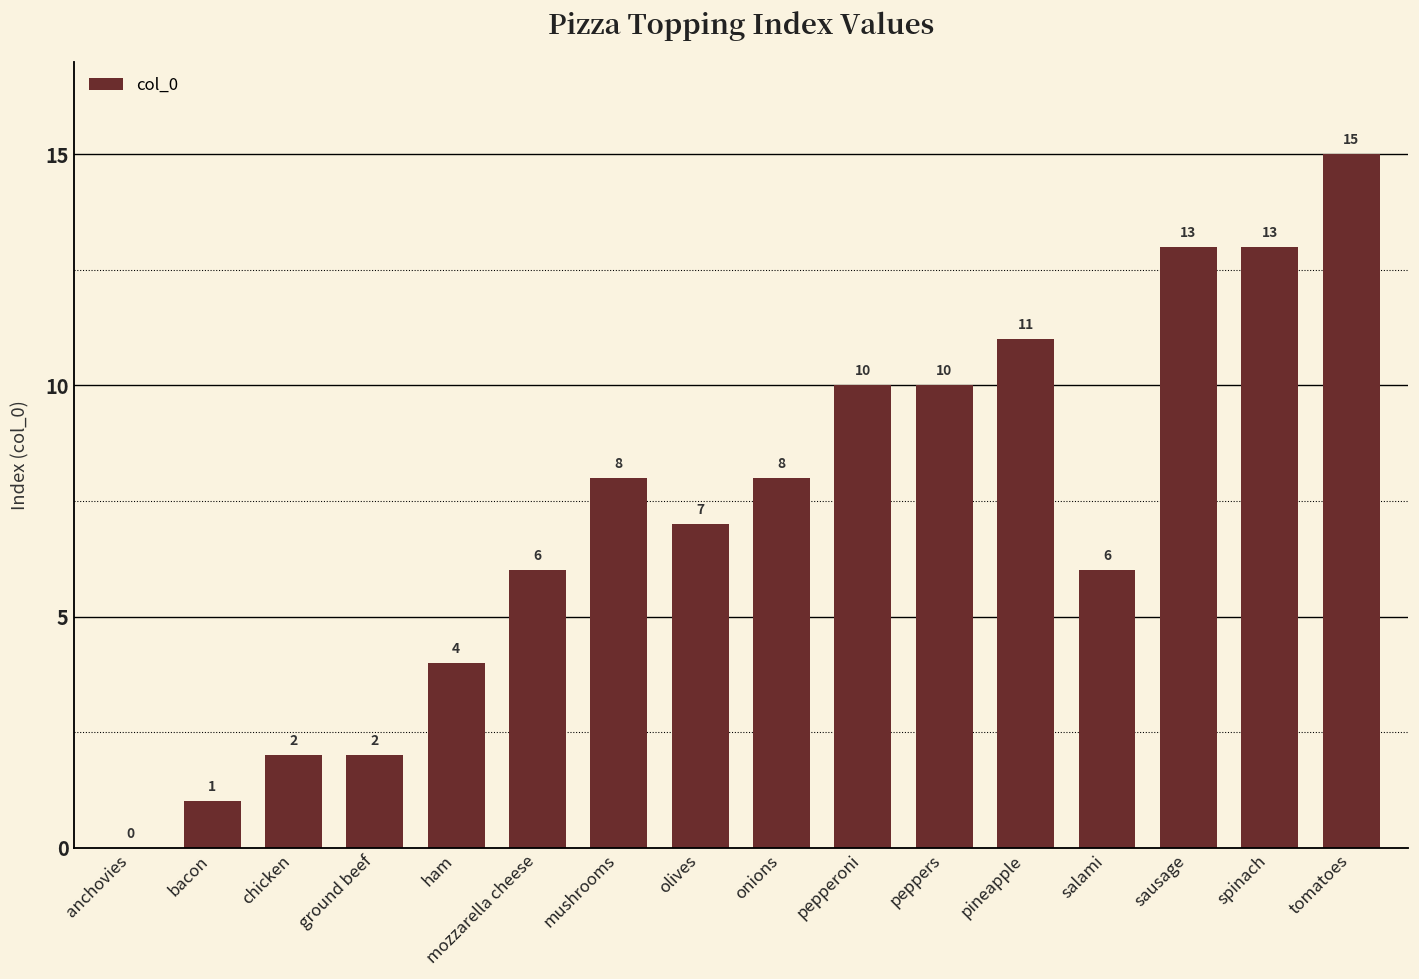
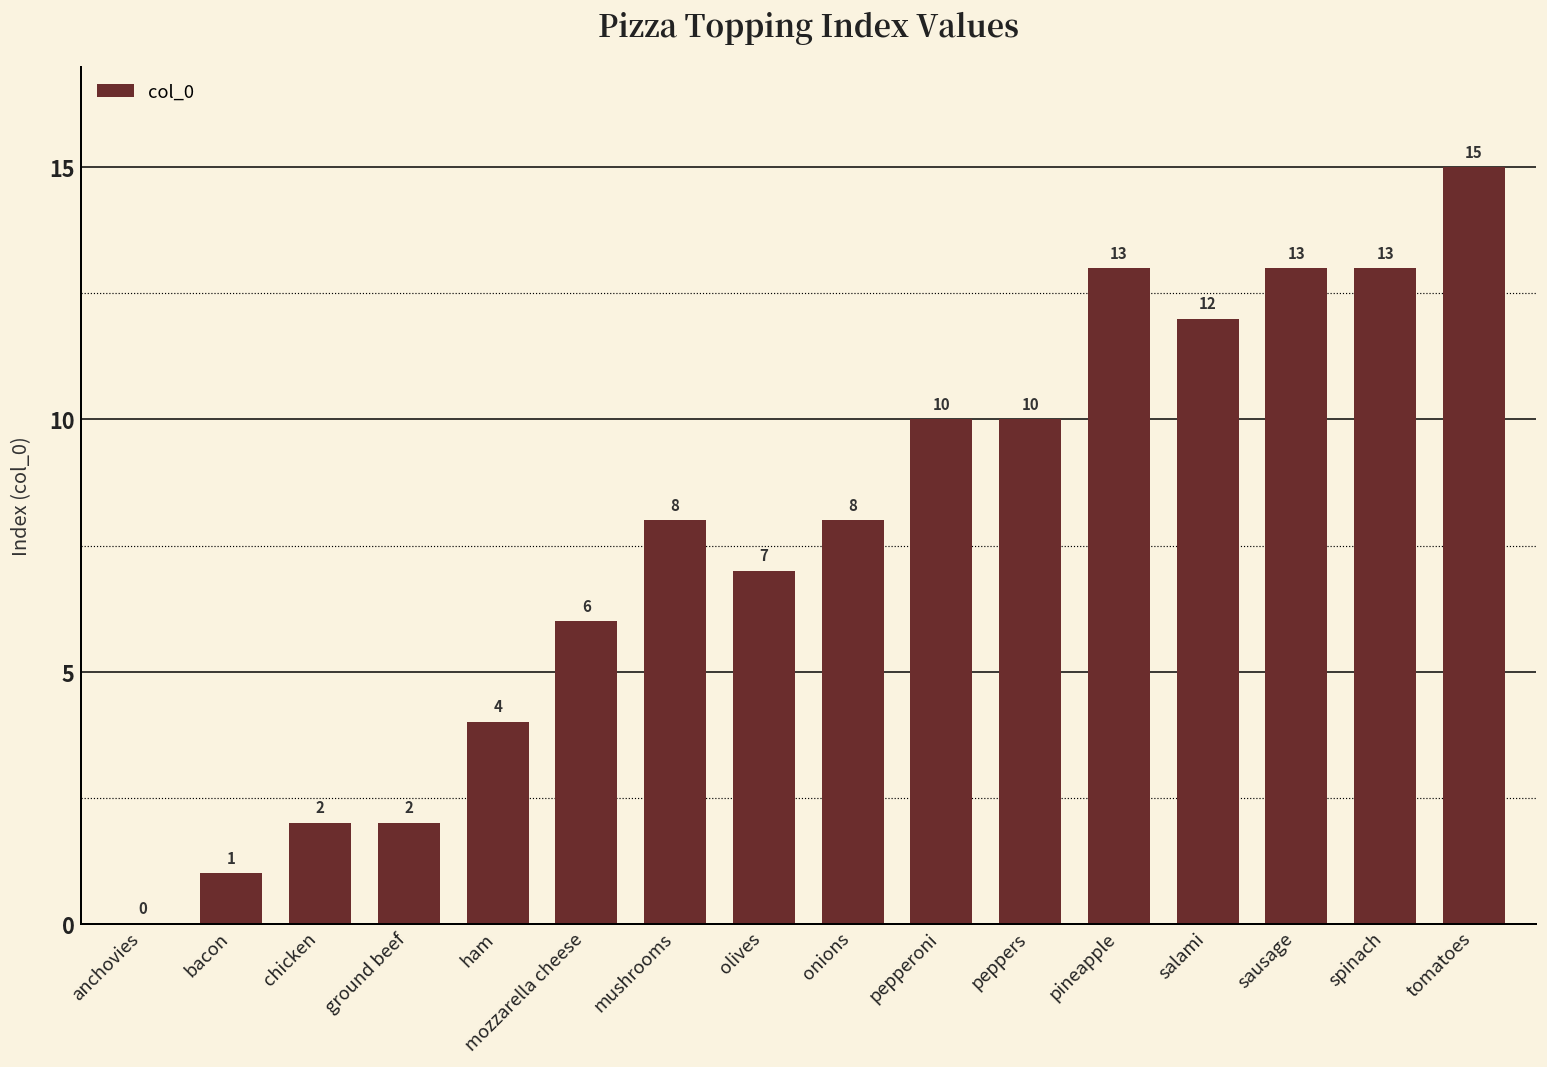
pineapple: 11 -> 13
salami: 6 -> 12
